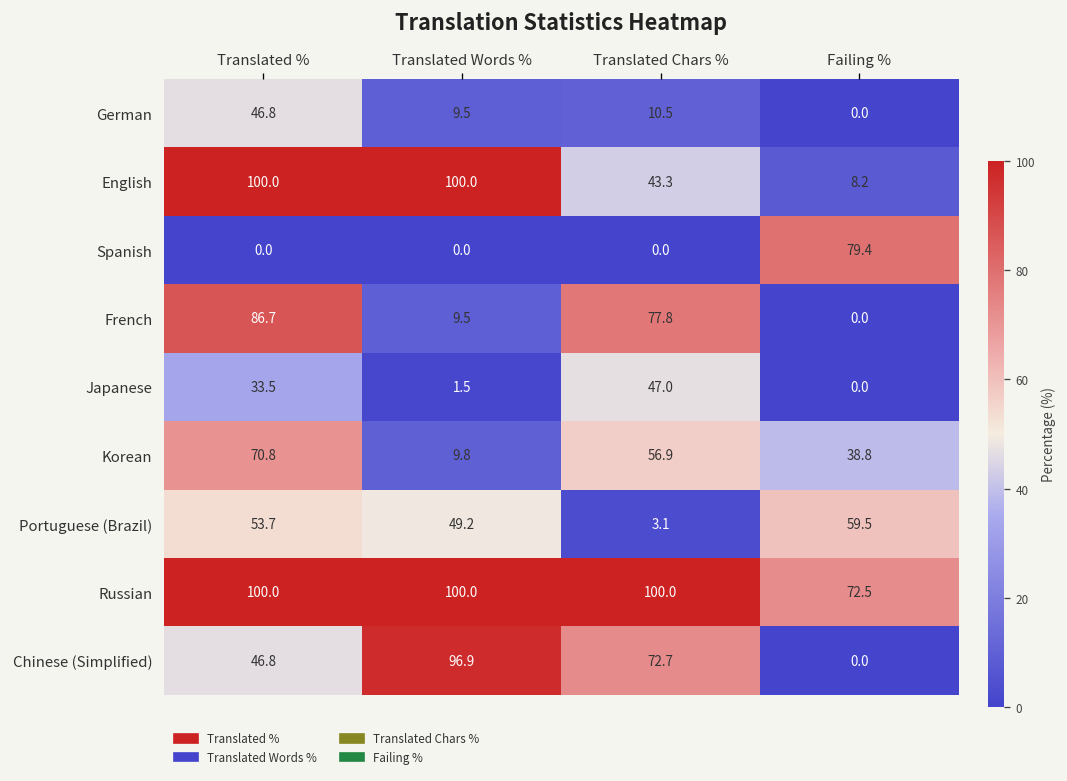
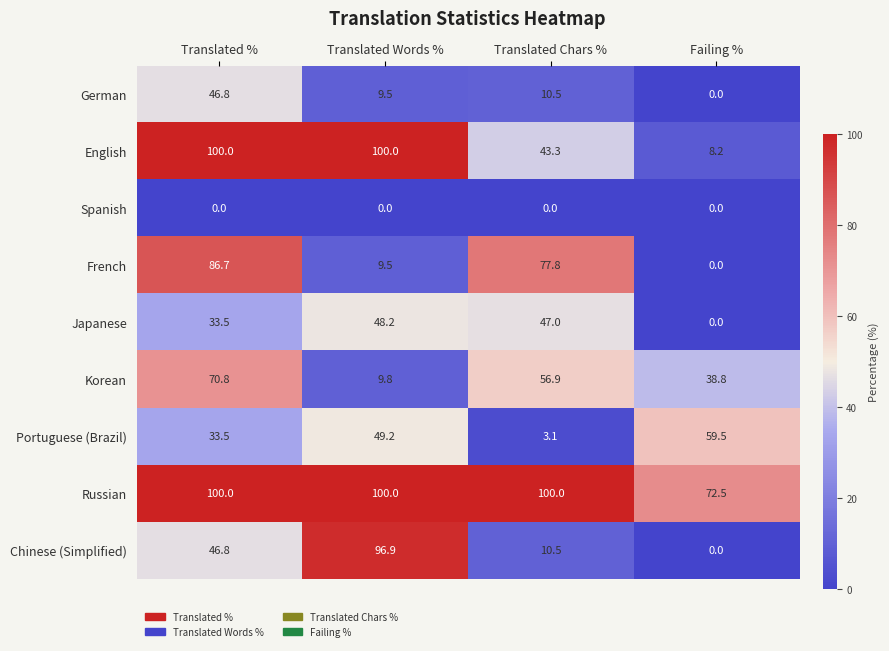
Spanish, Failing %: 79.4 -> 0.0
Japanese, Translated Words %: 1.5 -> 48.2
Portuguese (Brazil), Translated %: 53.7 -> 33.5
Chinese (Simplified), Translated Chars %: 72.7 -> 10.5
